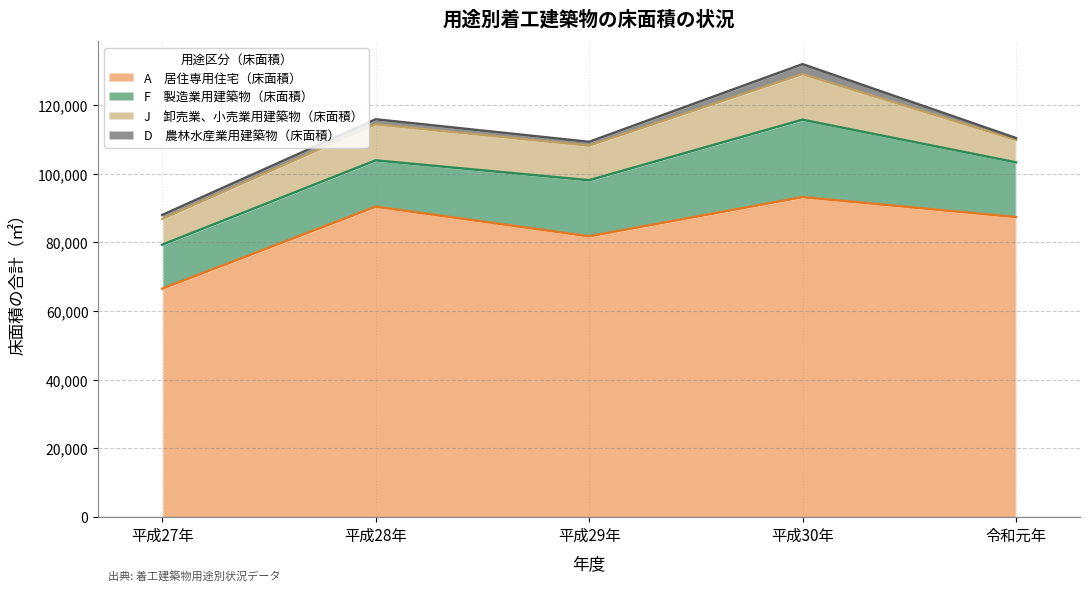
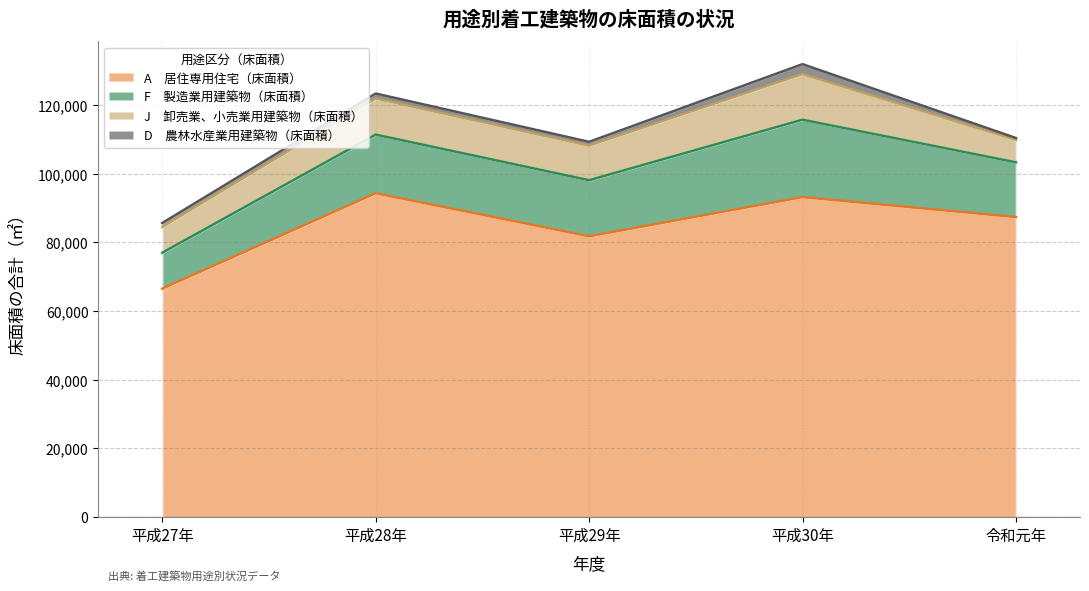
F 製造業用建築物（床面積）, 平成27年: 13,000 -> 10,000
A 居住専用住宅（床面積）, 平成28年: 90,000 -> 94,000
F 製造業用建築物（床面積）, 平成28年: 13,000 -> 17,000
